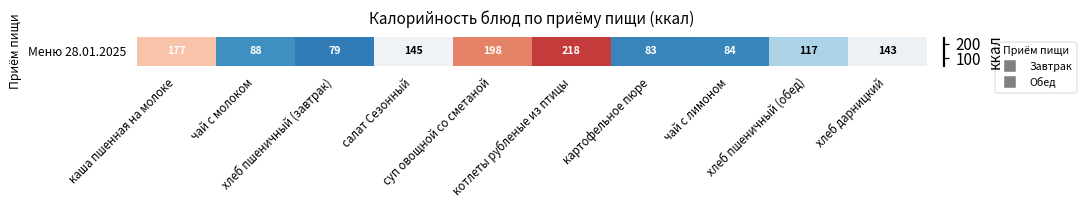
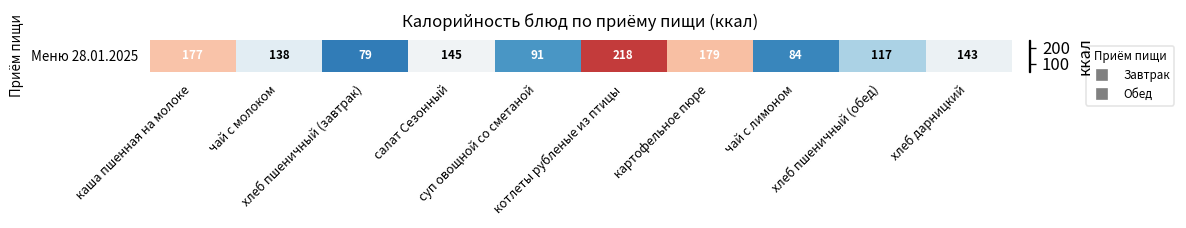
Меню 28.01.2025, чай с молоком: 88 -> 138
Меню 28.01.2025, суп овощной со сметаной: 198 -> 91
Меню 28.01.2025, картофельное пюре: 83 -> 179
